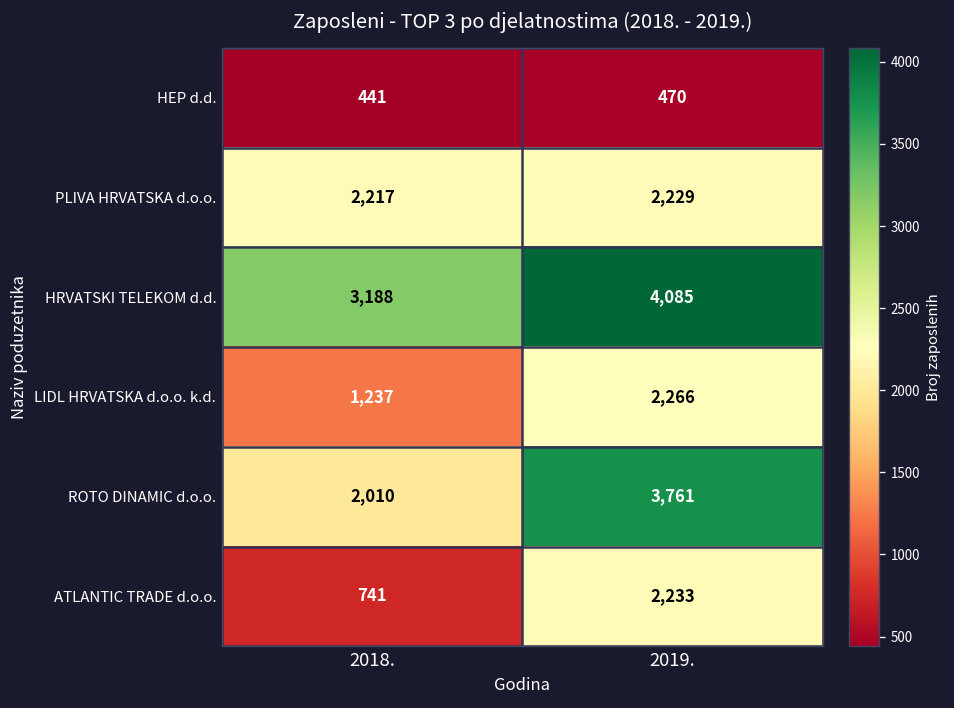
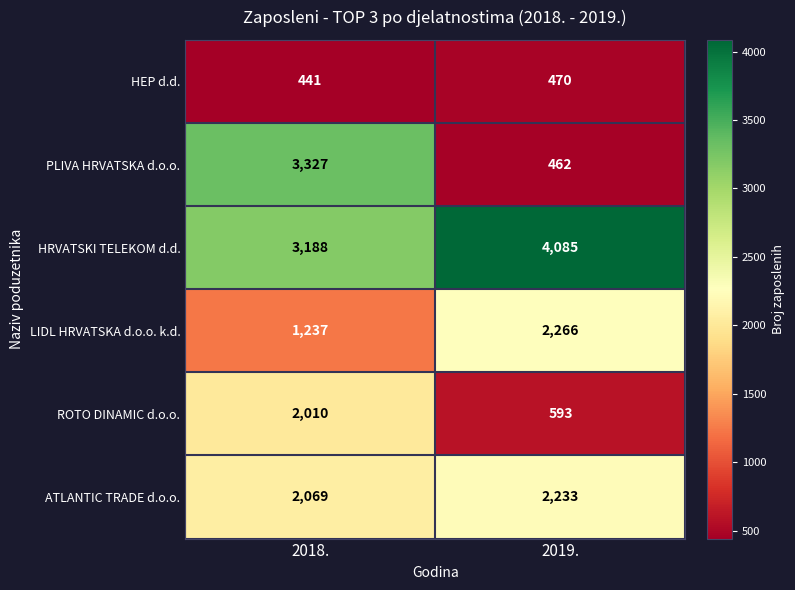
PLIVA HRVATSKA d.o.o., 2018.: 2,217 -> 3,327
PLIVA HRVATSKA d.o.o., 2019.: 2,229 -> 462
ROTO DINAMIC d.o.o., 2019.: 3,761 -> 593
ATLANTIC TRADE d.o.o., 2018.: 741 -> 2,069
